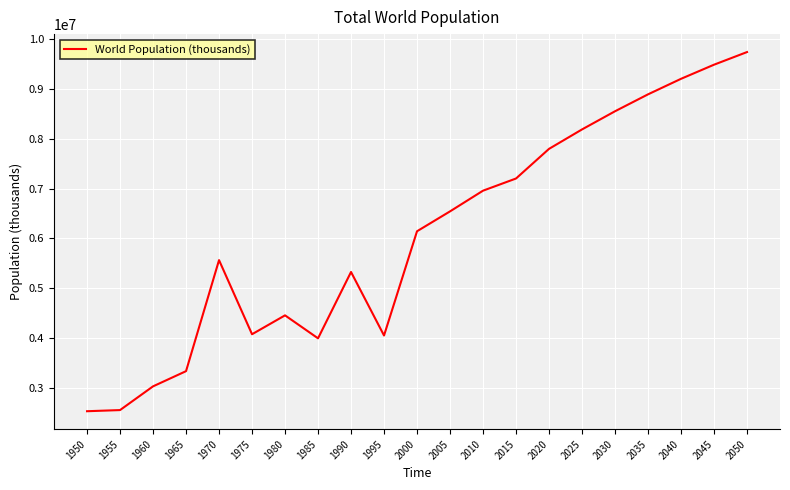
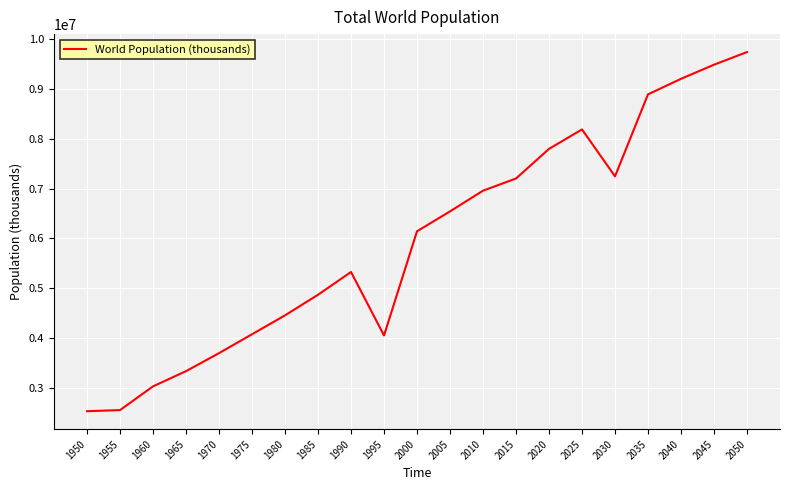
1970: 5600000 -> 3700000
1985: 4000000 -> 4900000
2030: 8500000 -> 7200000
